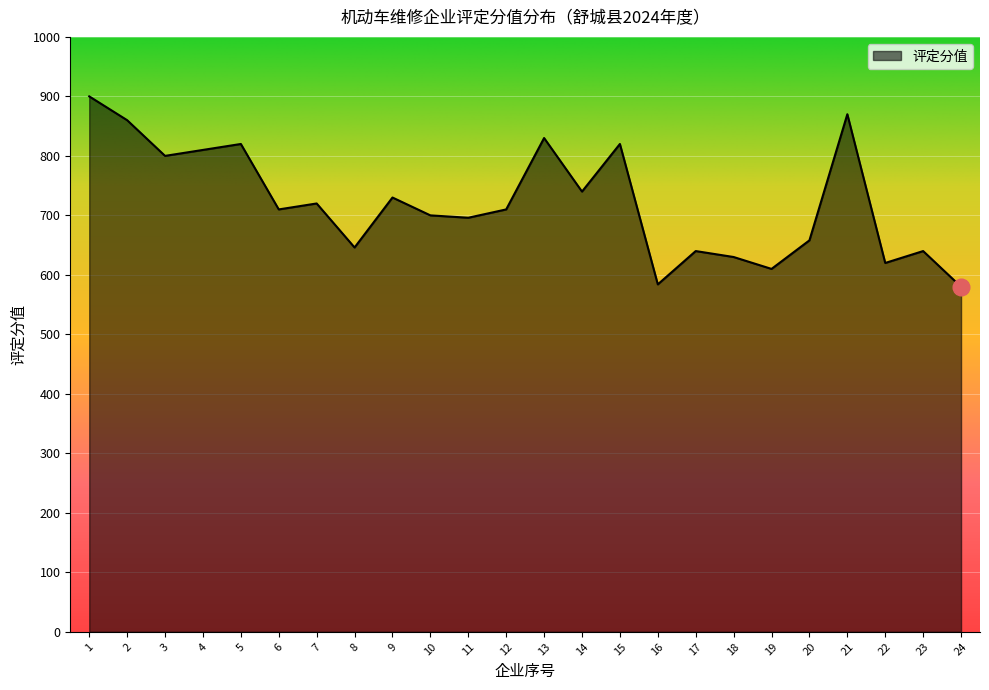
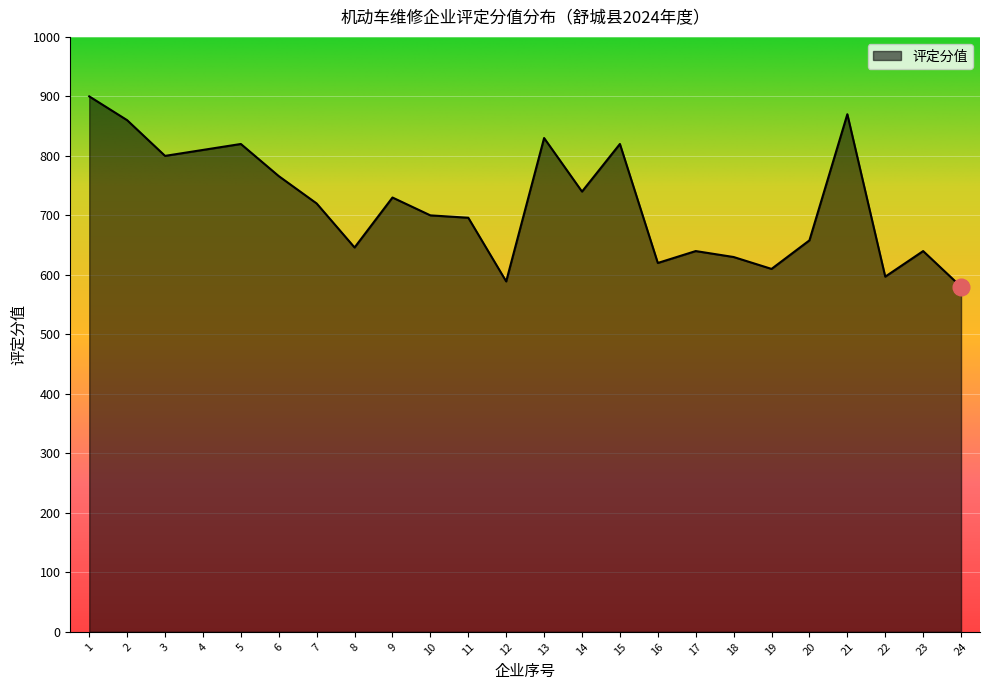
评定分值, 6: 710 -> 770
评定分值, 12: 710 -> 590
评定分值, 16: 580 -> 620
评定分值, 22: 620 -> 600
